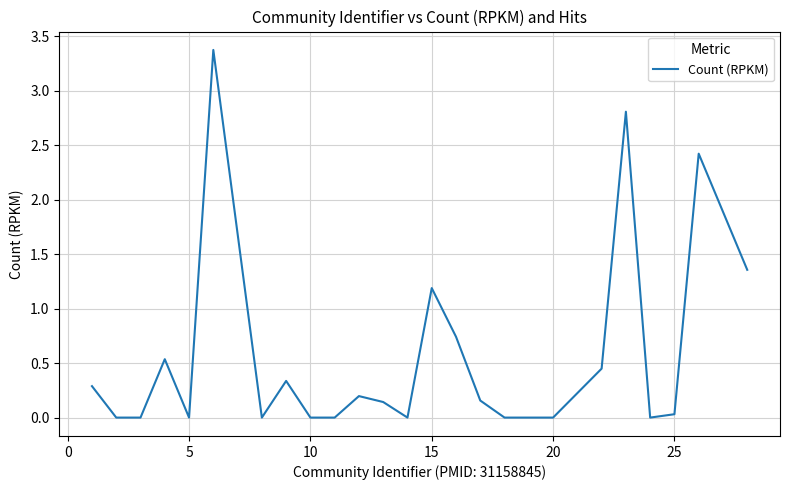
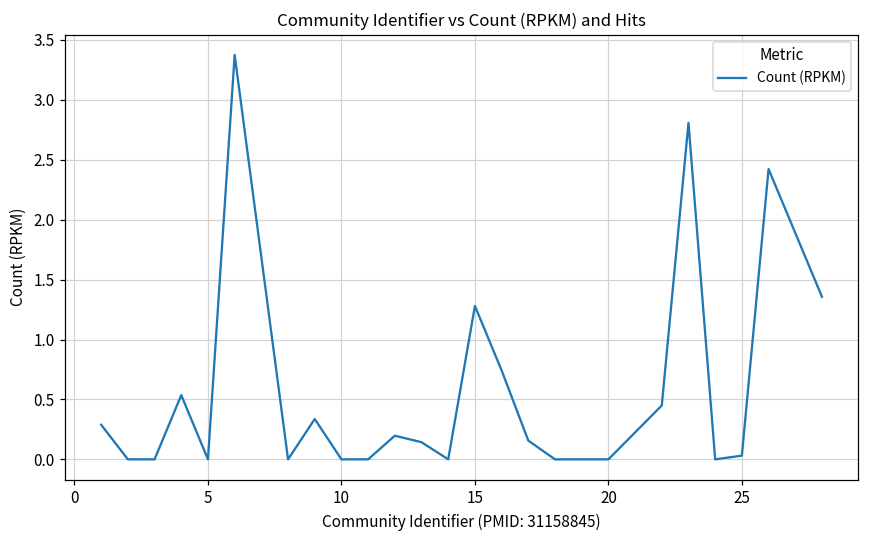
15: 1.19 -> 1.28
